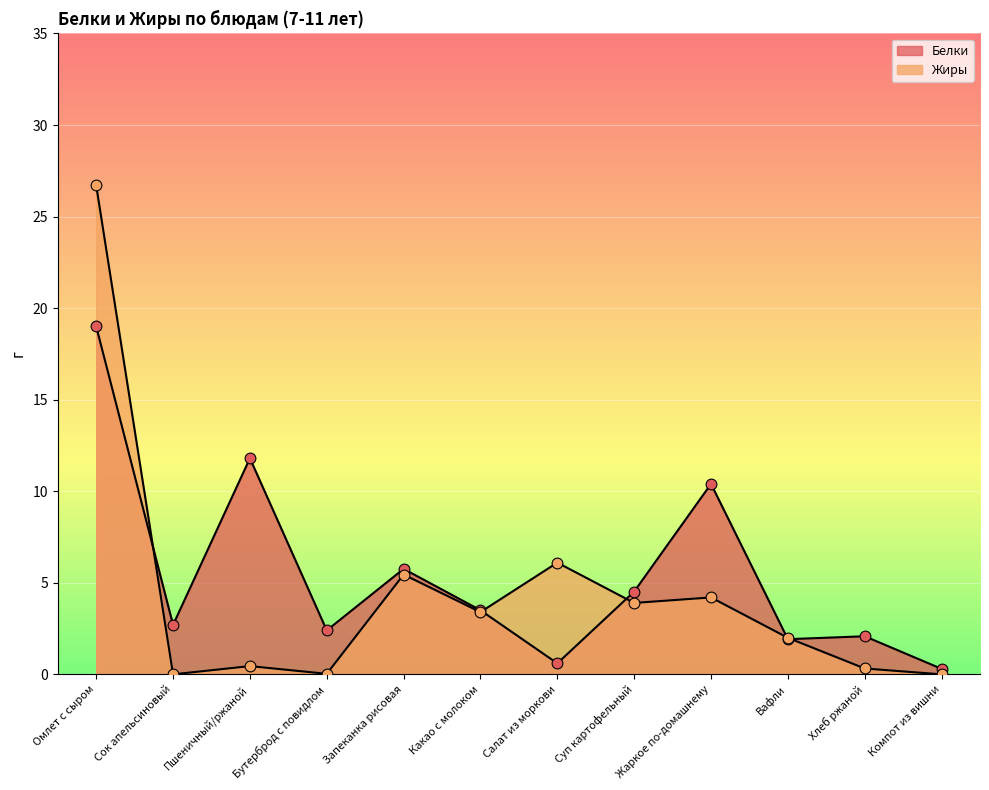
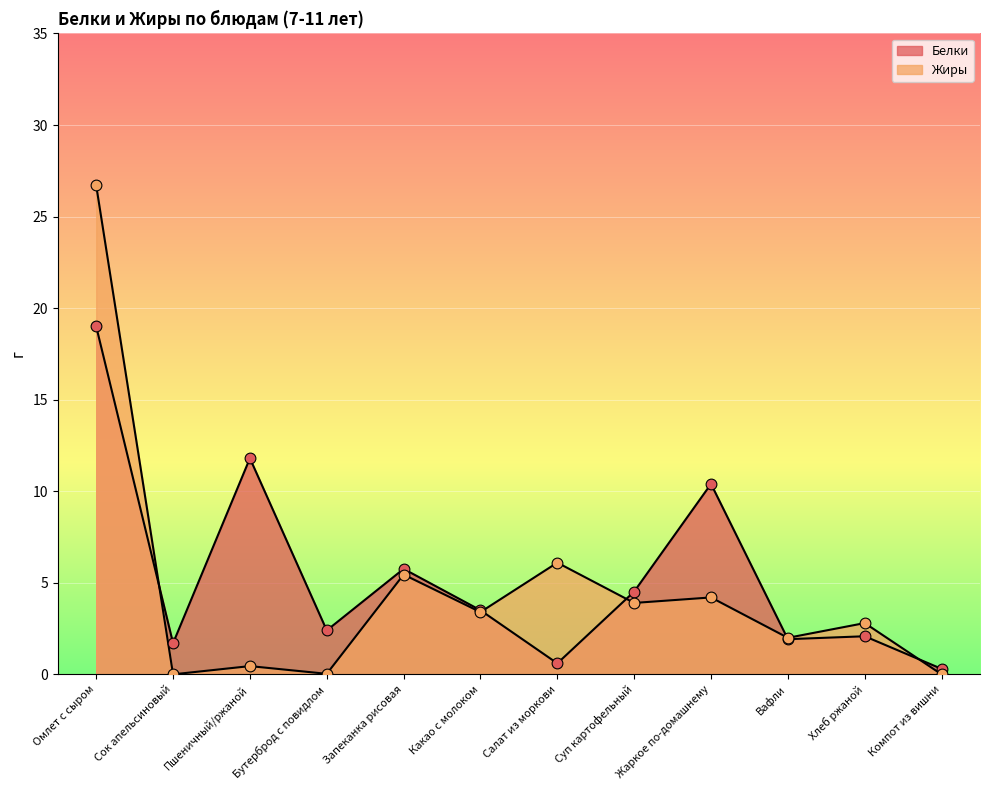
Белки, Сок апельсиновый: 2.7 -> 1.7
Жиры, Хлеб ржаной: 0.3 -> 2.8
